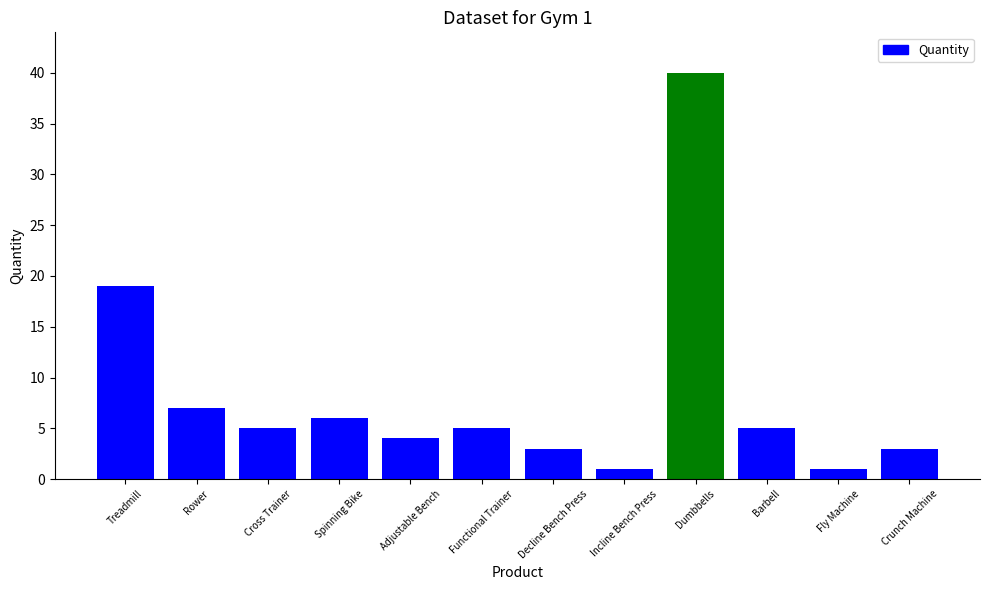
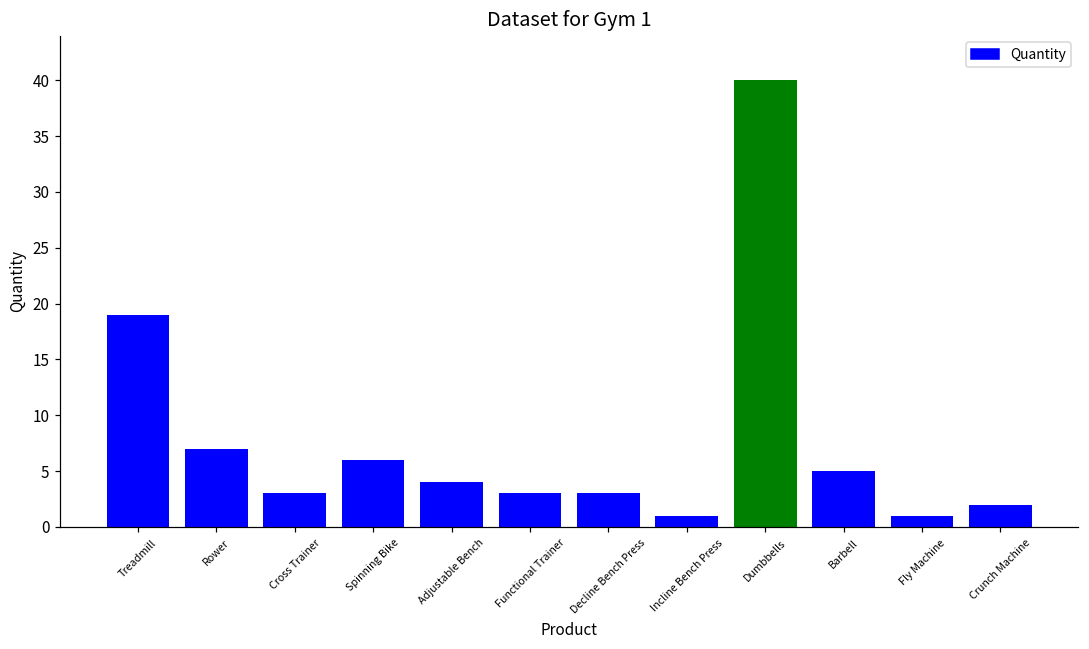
Cross Trainer: 5 -> 3
Functional Trainer: 5 -> 3
Crunch Machine: 3 -> 2
